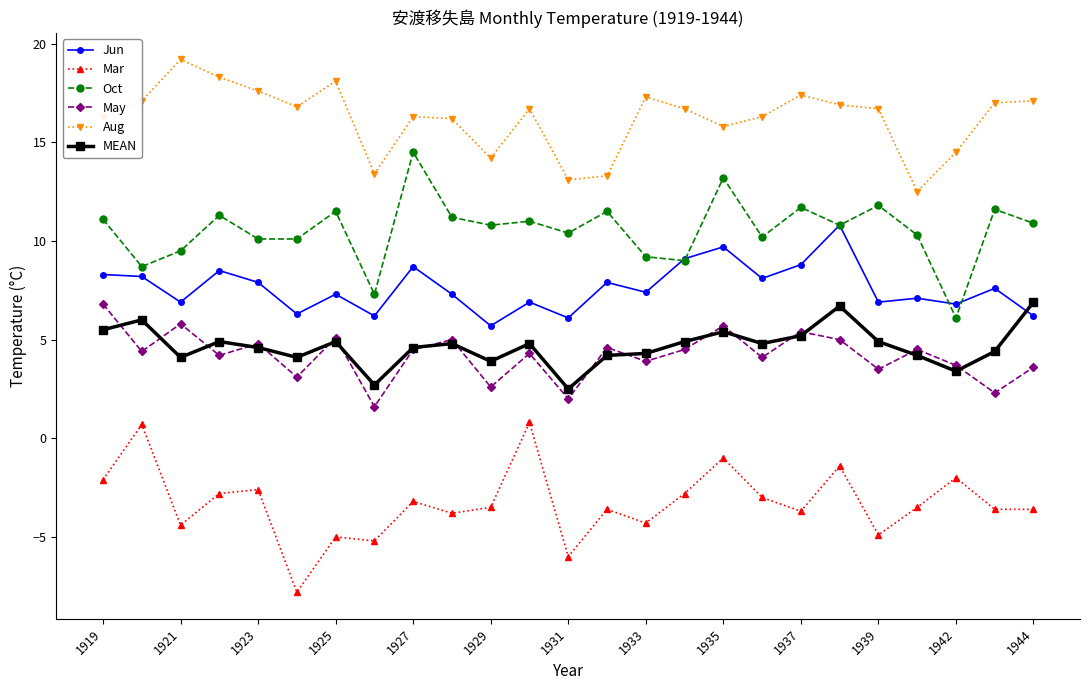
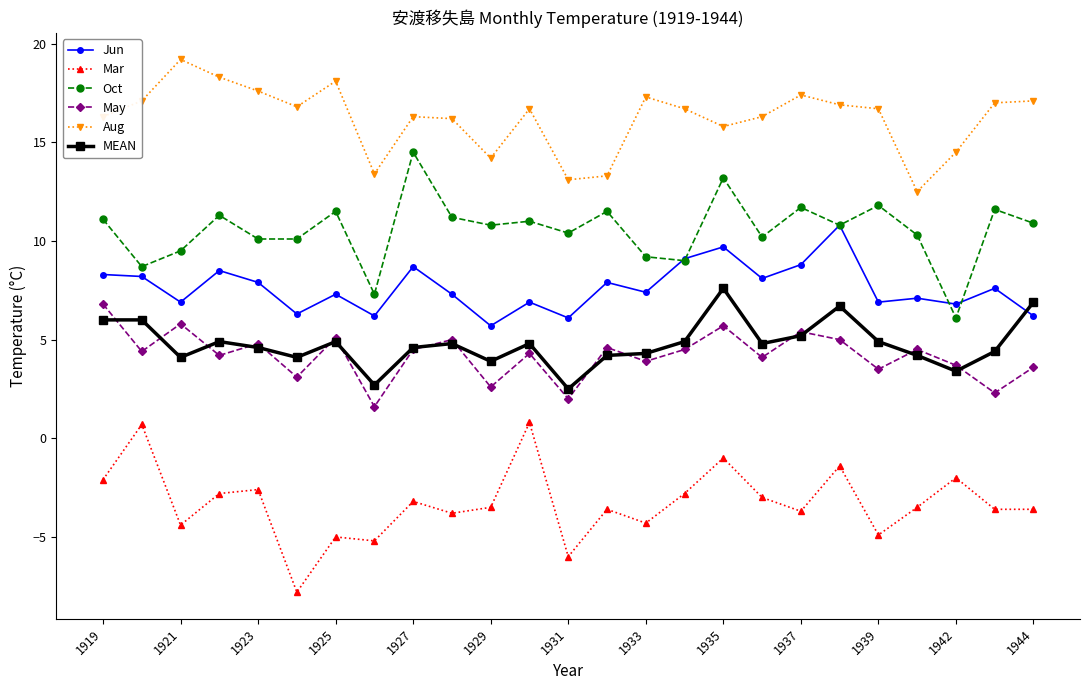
MEAN, 1919: 5.5 -> 6.0
MEAN, 1935: 5.4 -> 7.6
